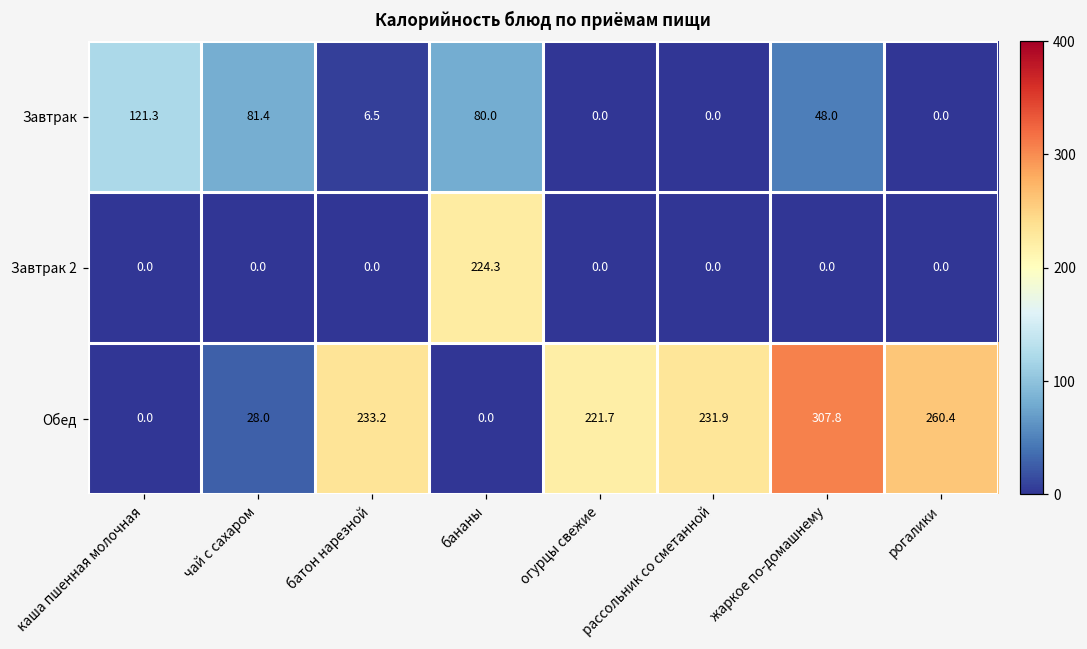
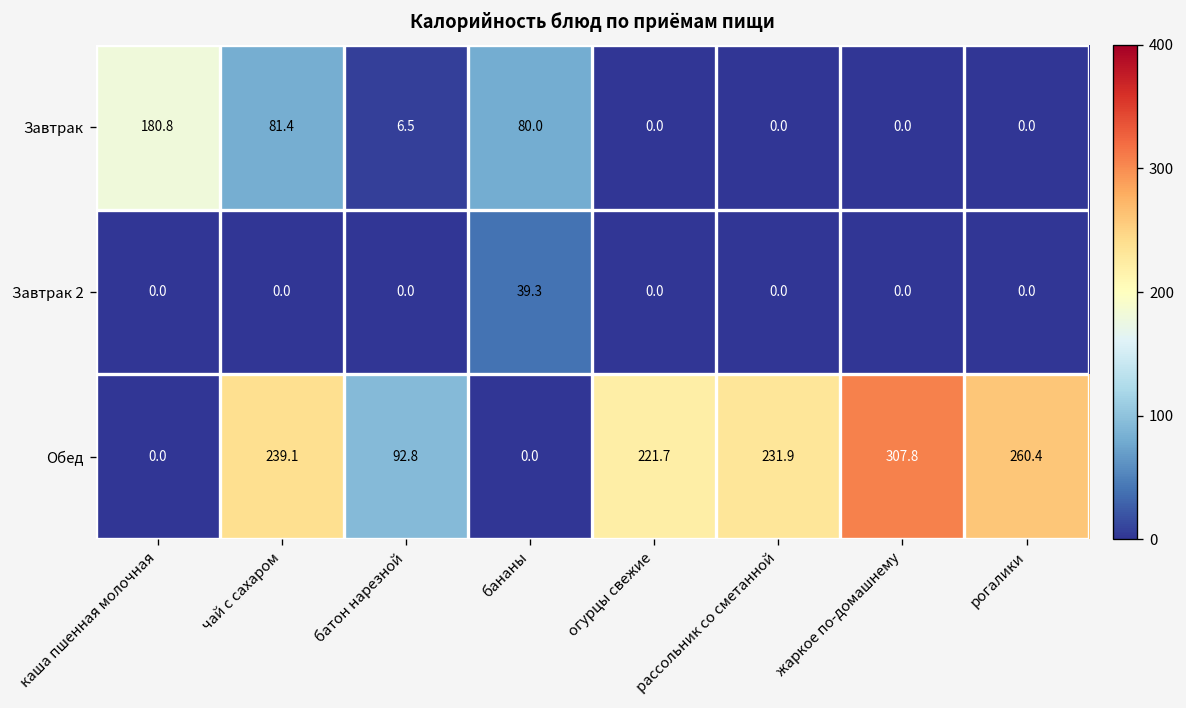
Завтрак, каша пшенная молочная: 121.3 -> 180.8
Завтрак, жаркое по-домашнему: 48.0 -> 0.0
Завтрак 2, бананы: 224.3 -> 39.3
Обед, чай с сахаром: 28.0 -> 239.1
Обед, батон нарезной: 233.2 -> 92.8
